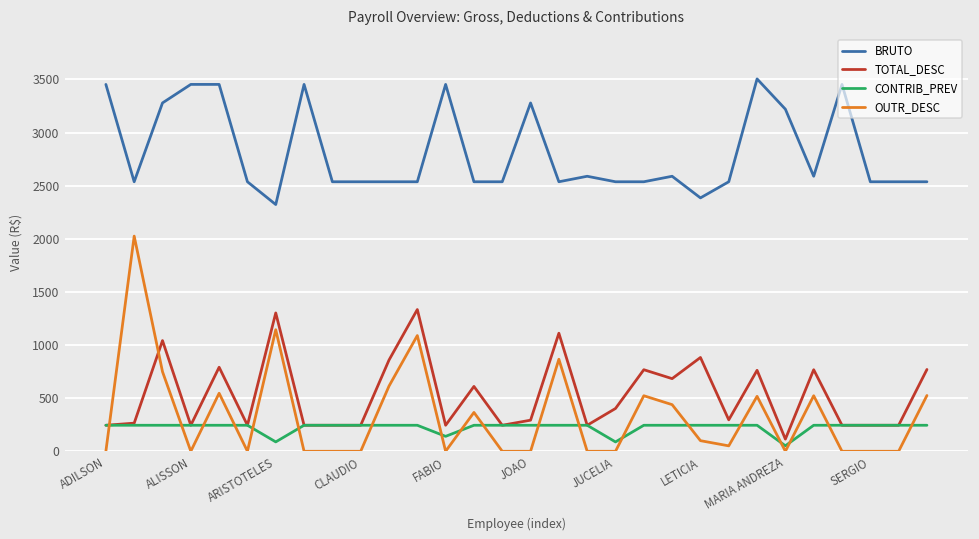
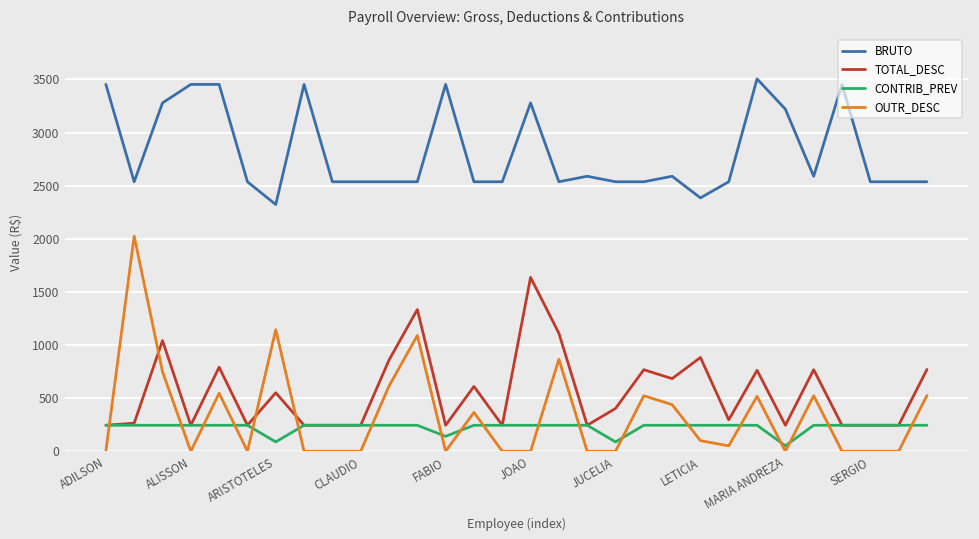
TOTAL_DESC, ARISTOTELES: 1300 -> 600
TOTAL_DESC, JOAO: 300 -> 1600
TOTAL_DESC, MARIA ANDREZA: 100 -> 200
